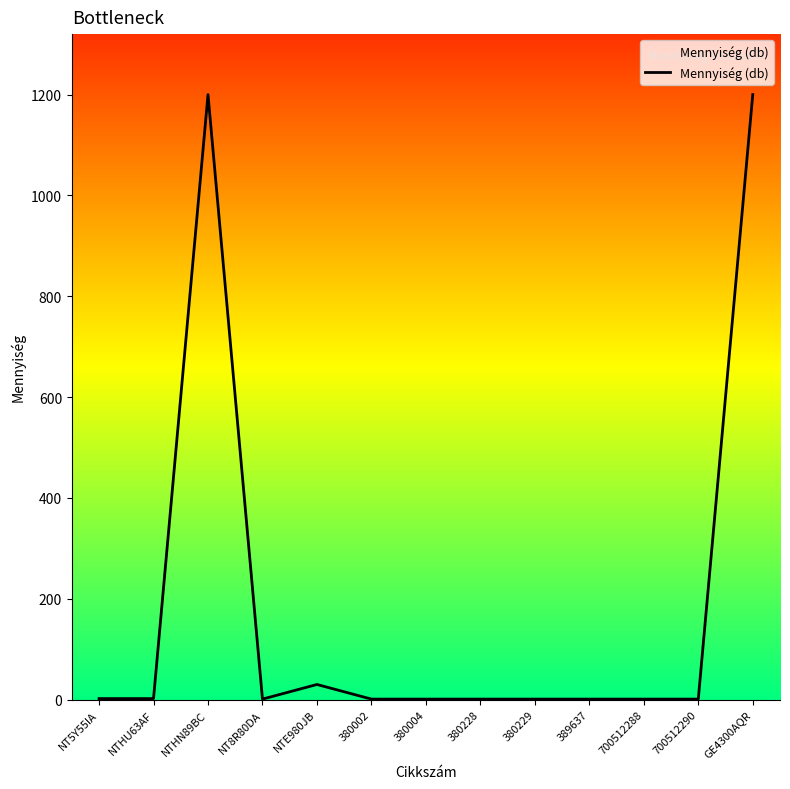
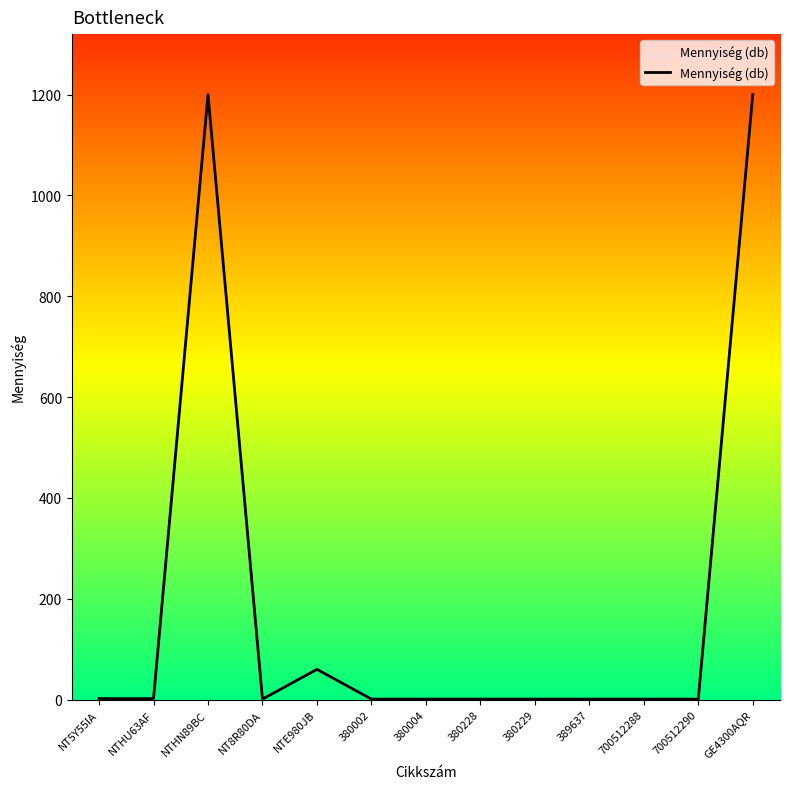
NTE980JB: 30 -> 60
